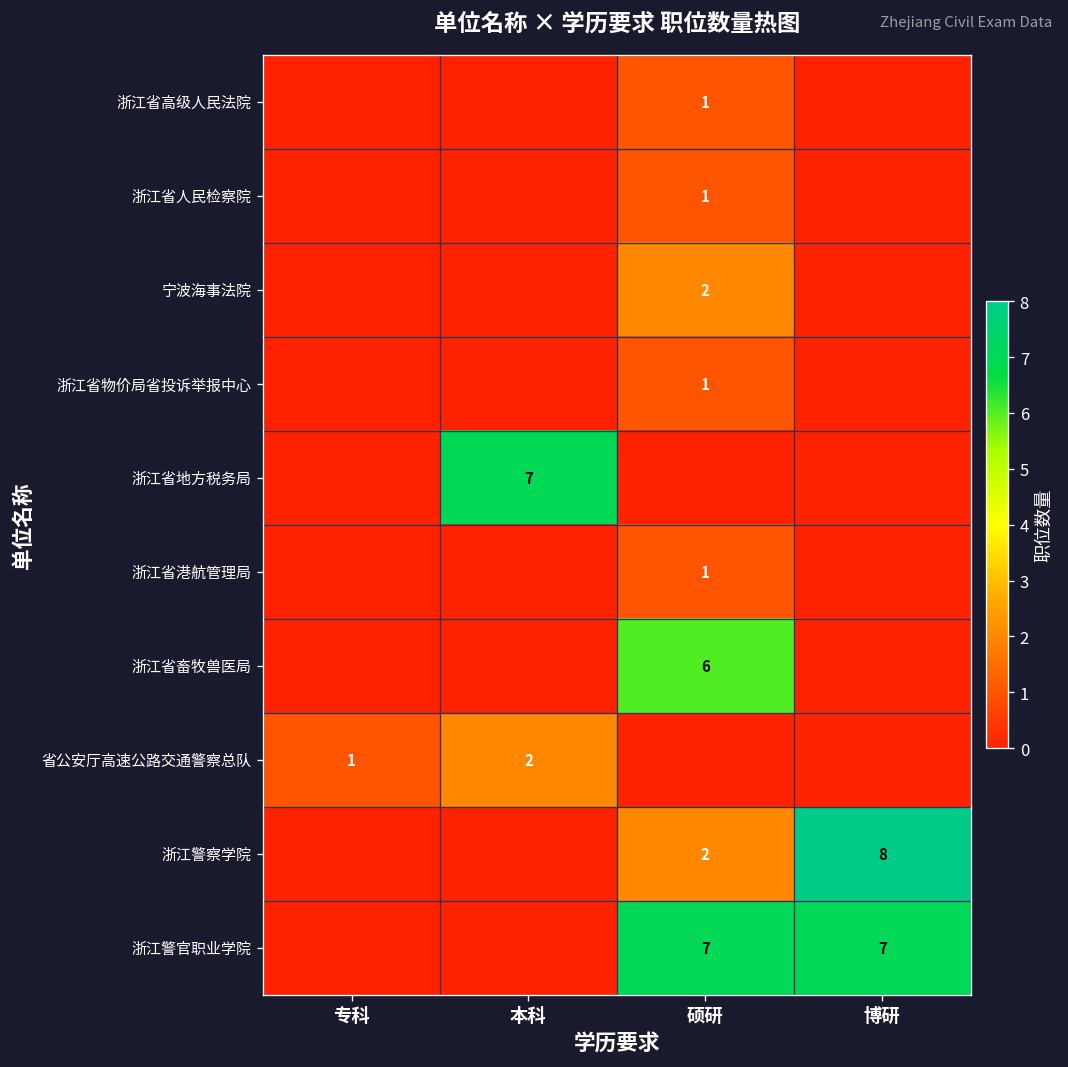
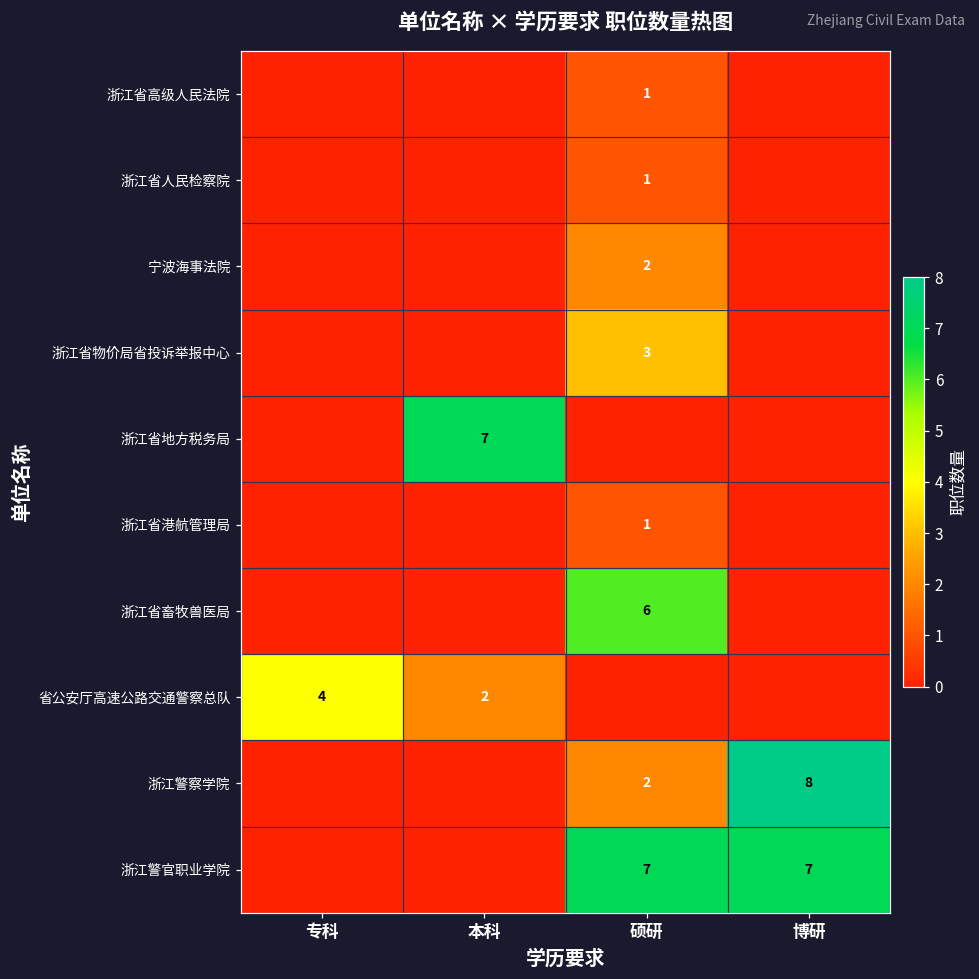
浙江省物价局省投诉举报中心, 硕研: 1 -> 3
省公安厅高速公路交通警察总队, 专科: 1 -> 4
